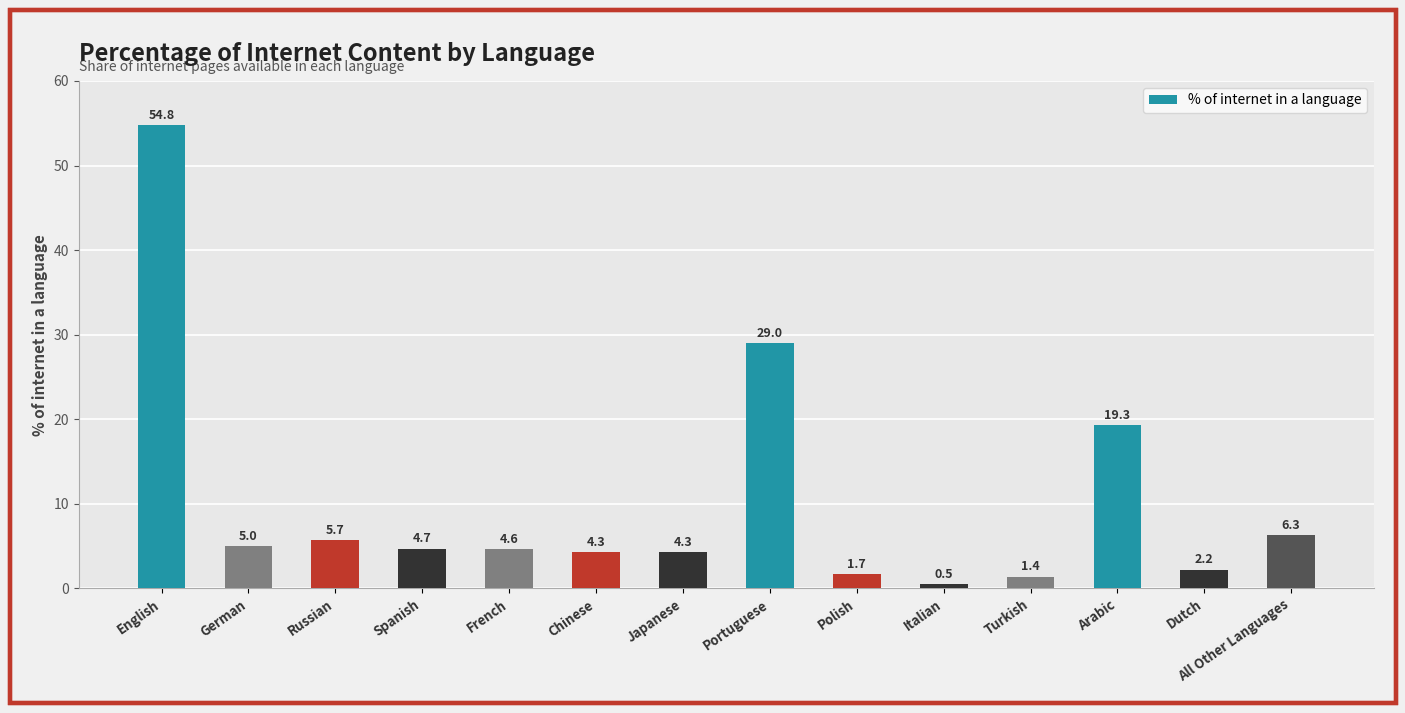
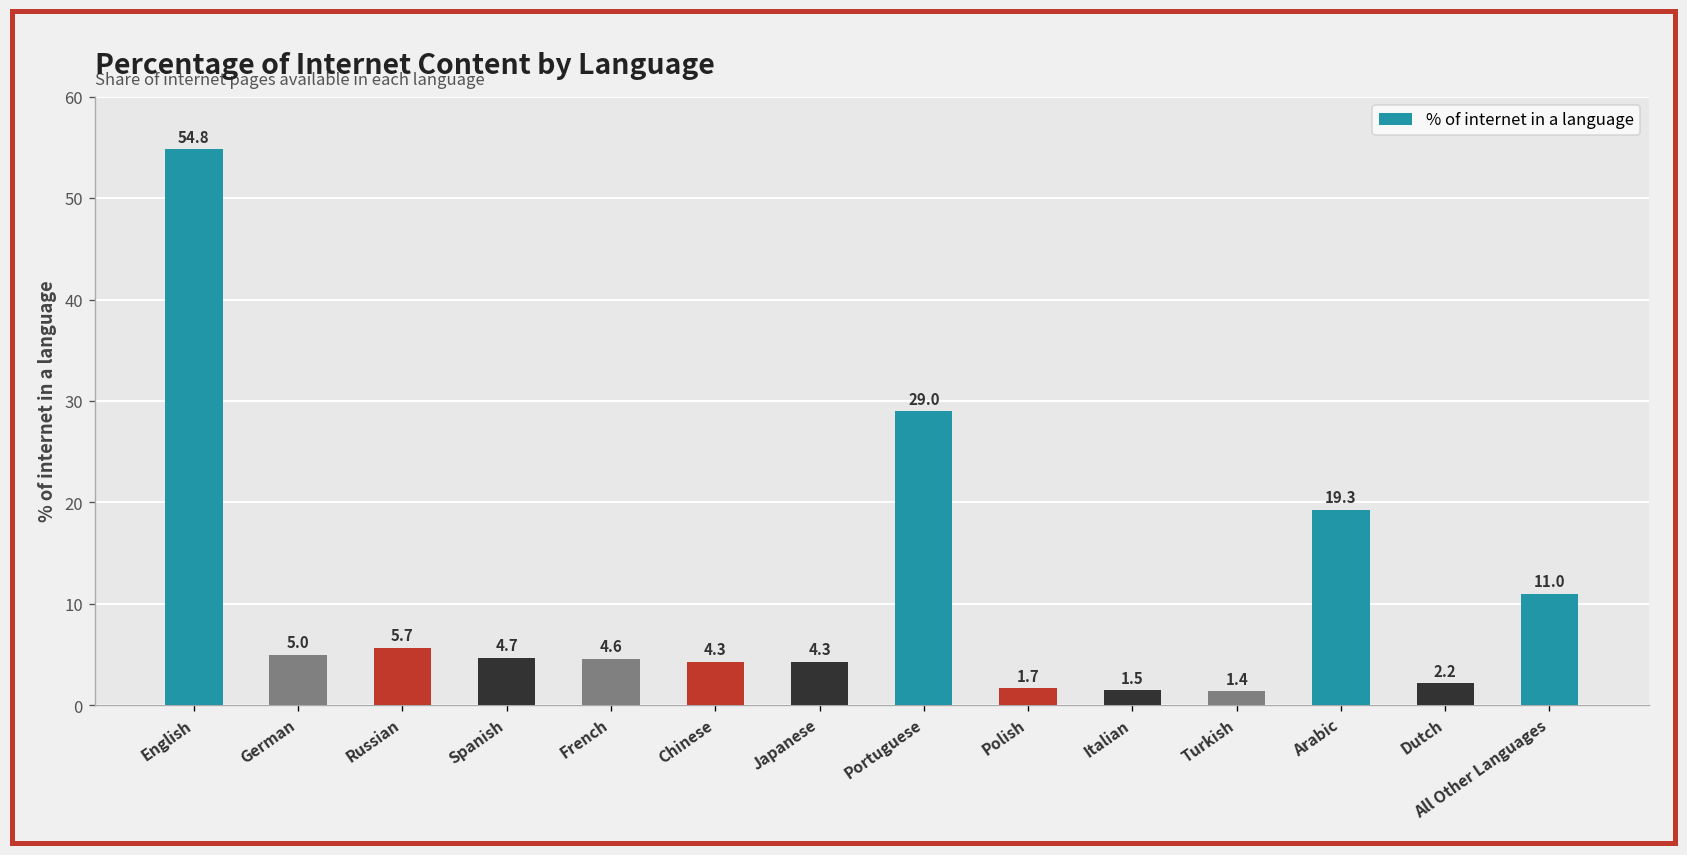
Italian: 0.5 -> 1.5
All Other Languages: 6.3 -> 11.0
